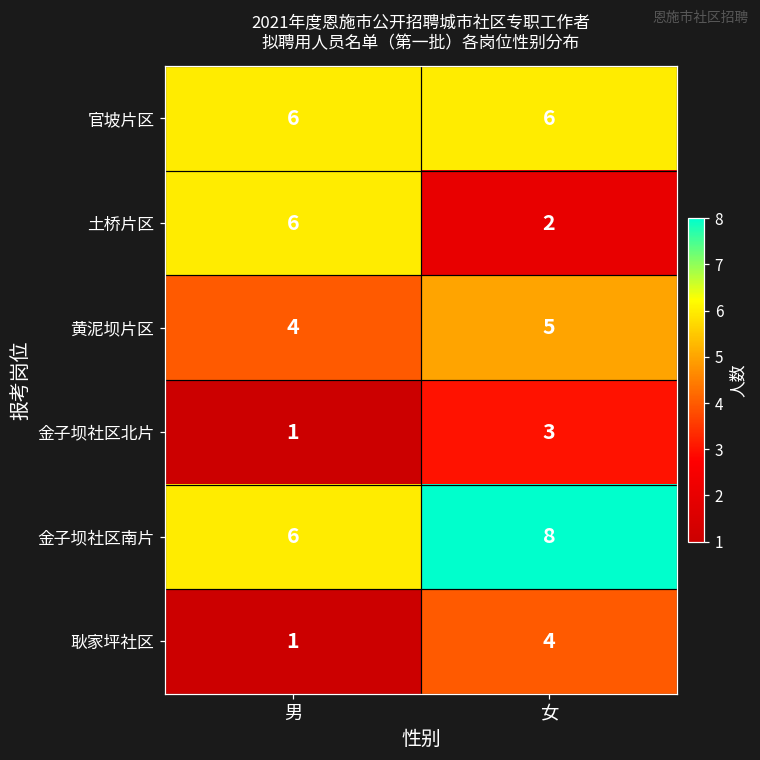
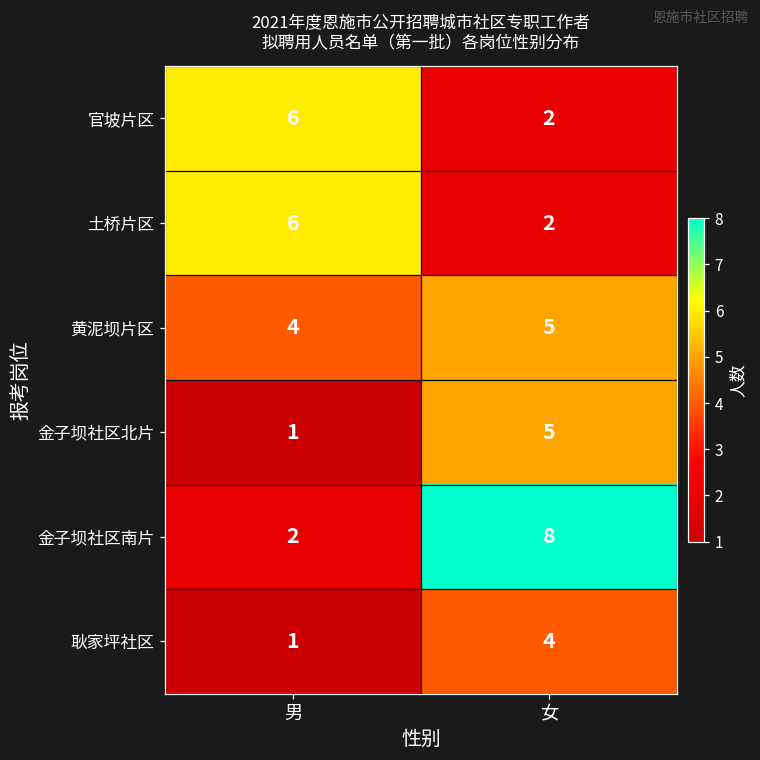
官坡片区, 女: 6 -> 2
金子坝社区北片, 女: 3 -> 5
金子坝社区南片, 男: 6 -> 2
